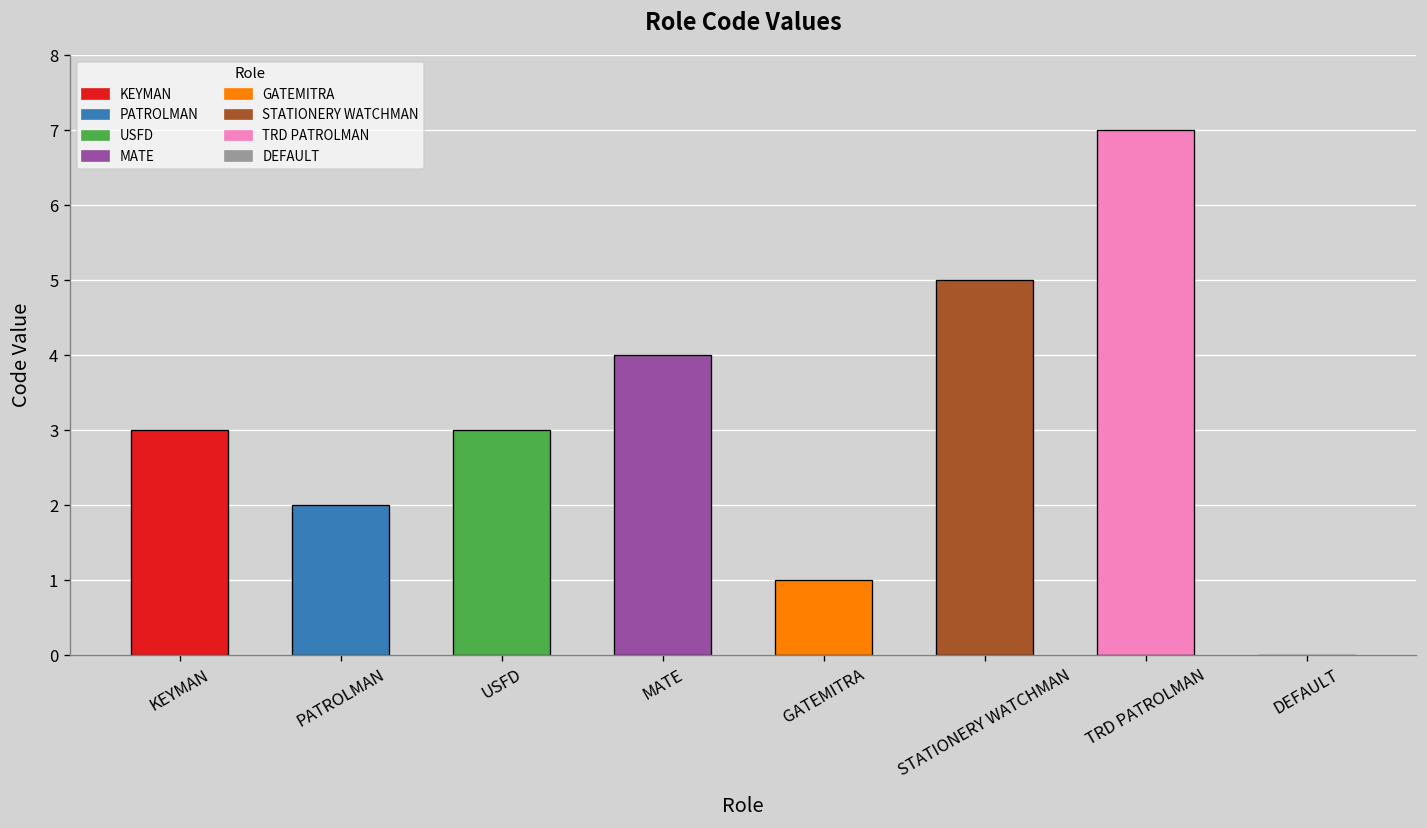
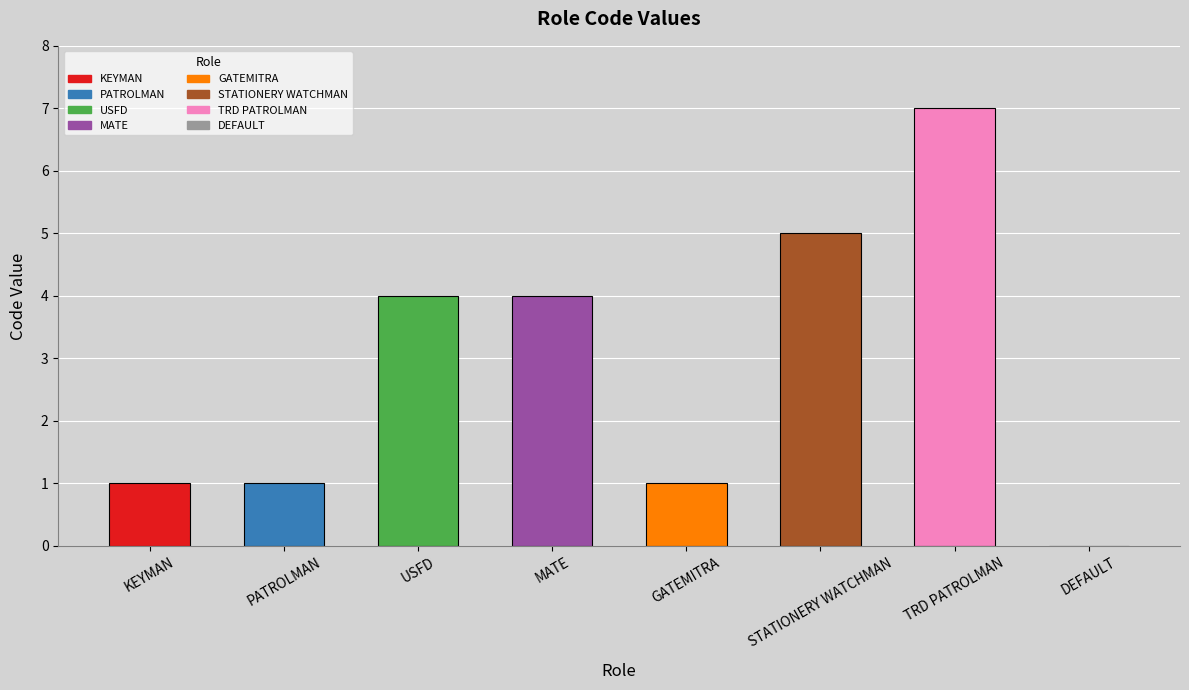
KEYMAN: 3 -> 1
PATROLMAN: 2 -> 1
USFD: 3 -> 4
